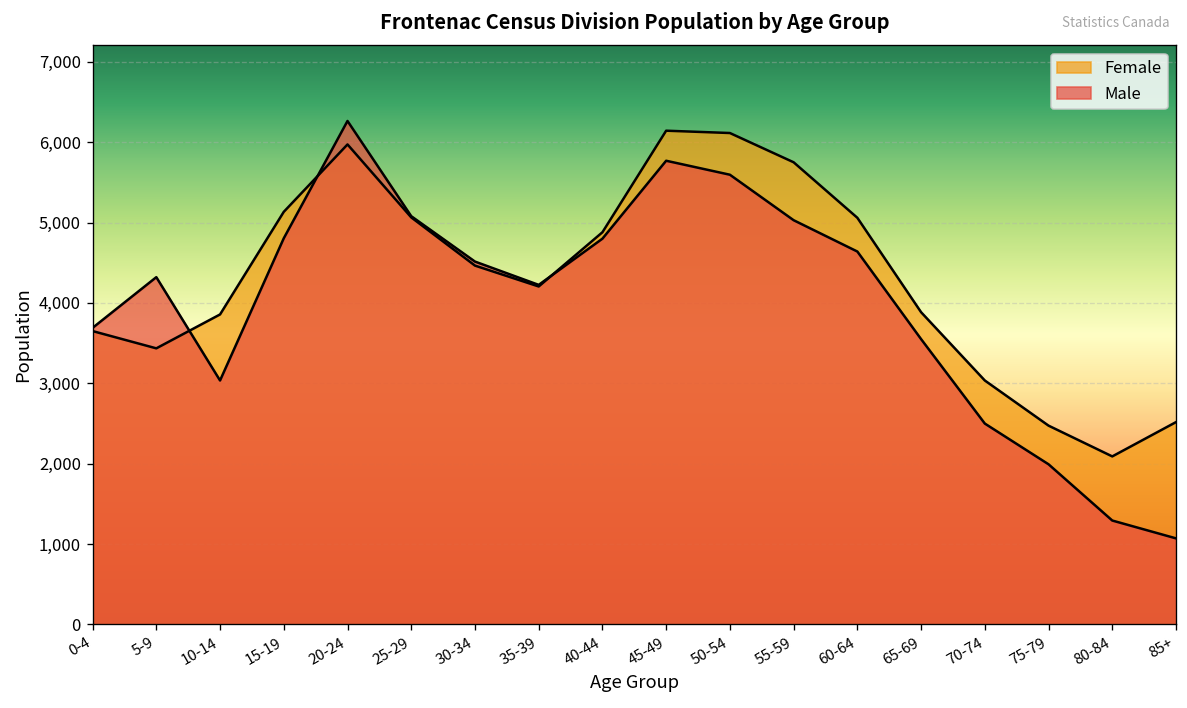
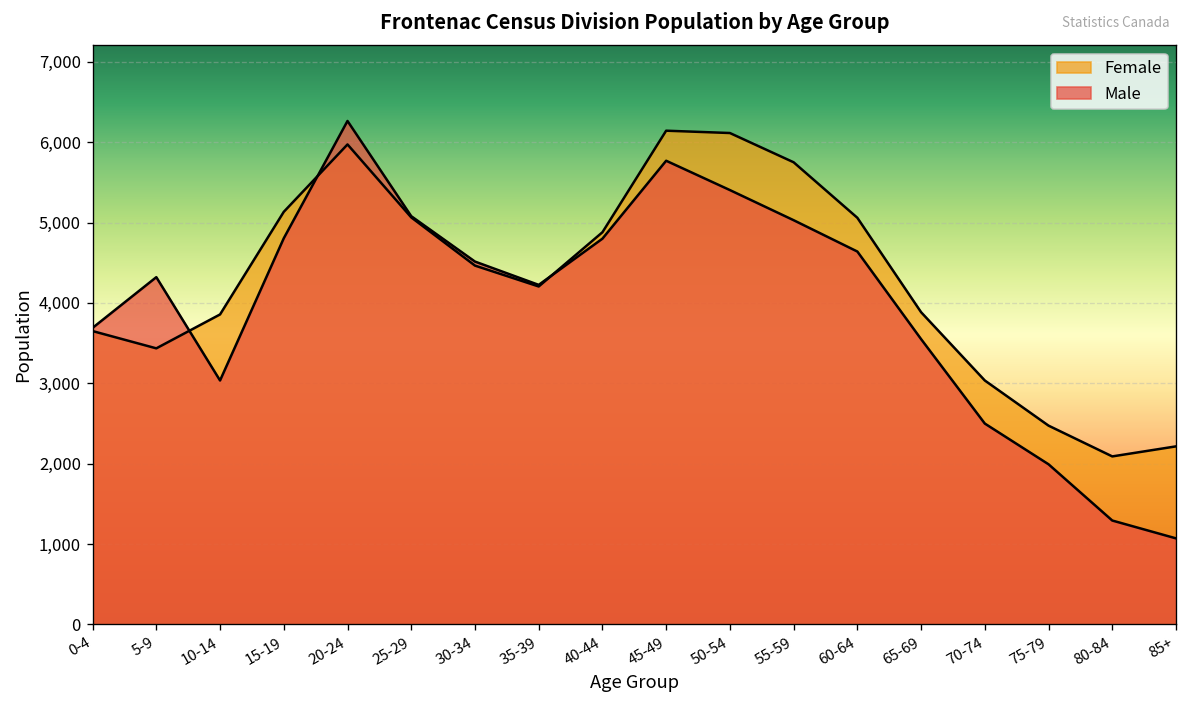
Male, 50-54: 5,600 -> 5,400
Female, 85+: 2,500 -> 2,200
